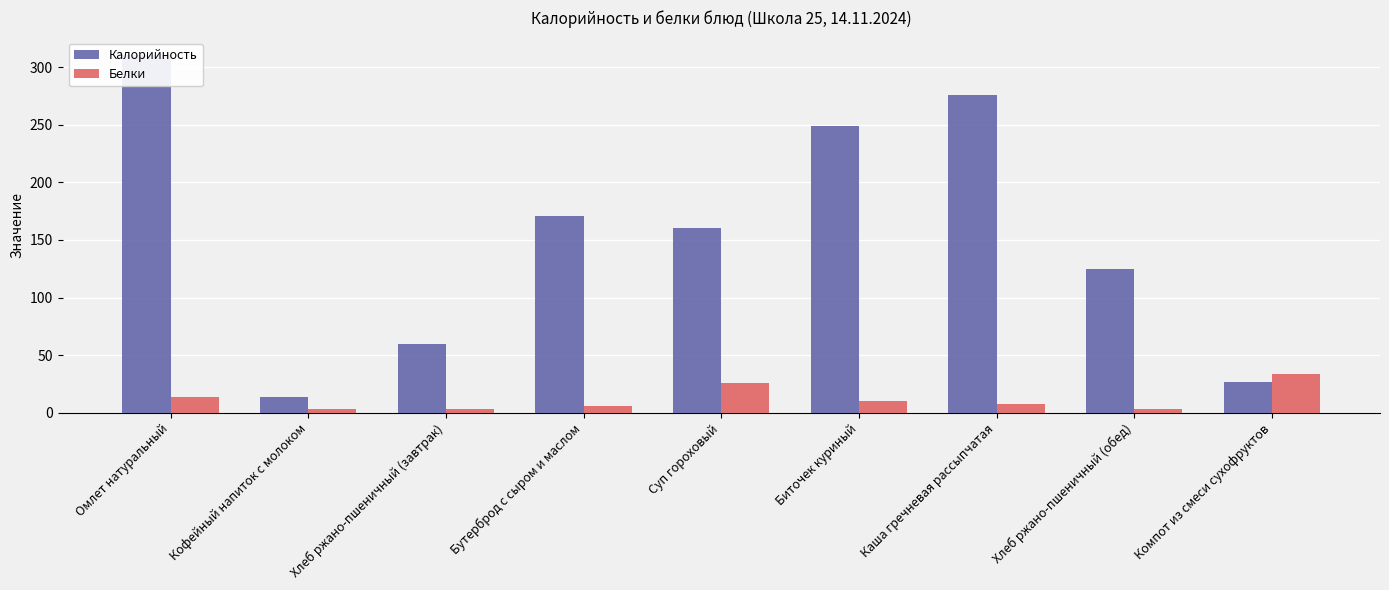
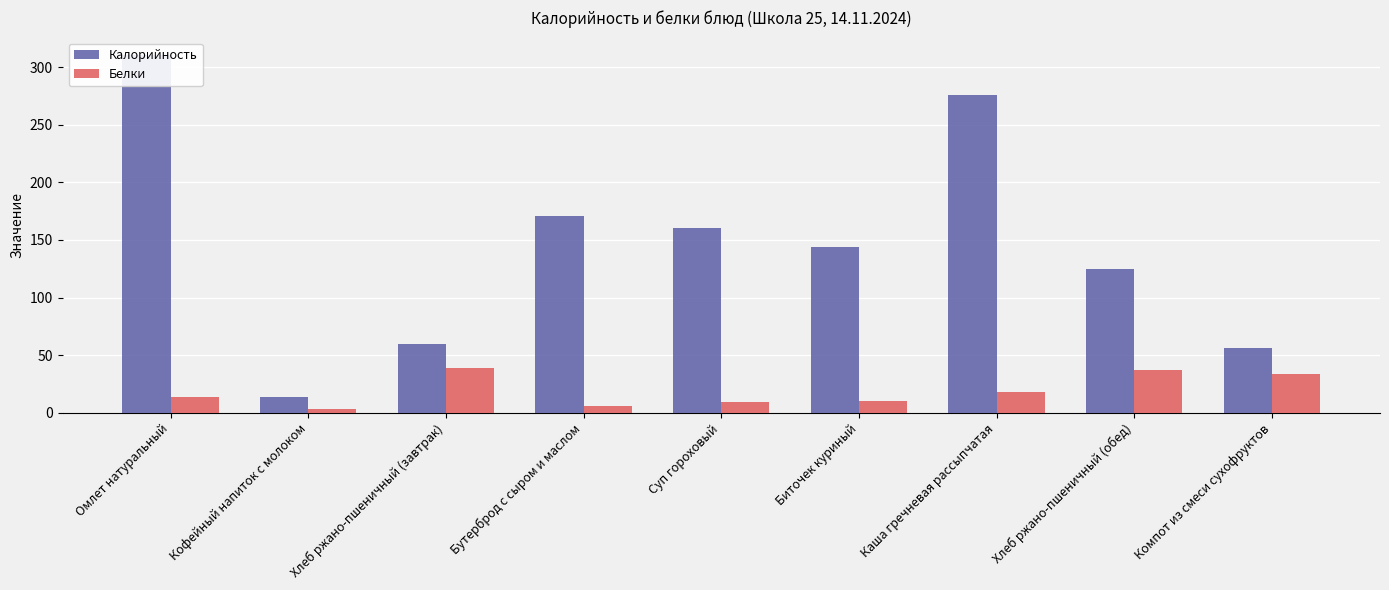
Белки, Хлеб ржано-пшеничный (завтрак): 3 -> 39
Белки, Суп гороховый: 26 -> 9
Калорийность, Биточек куриный: 249 -> 144
Белки, Каша гречневая рассыпчатая: 8 -> 18
Белки, Хлеб ржано-пшеничный (обед): 3 -> 37
Калорийность, Компот из смеси сухофруктов: 27 -> 56
